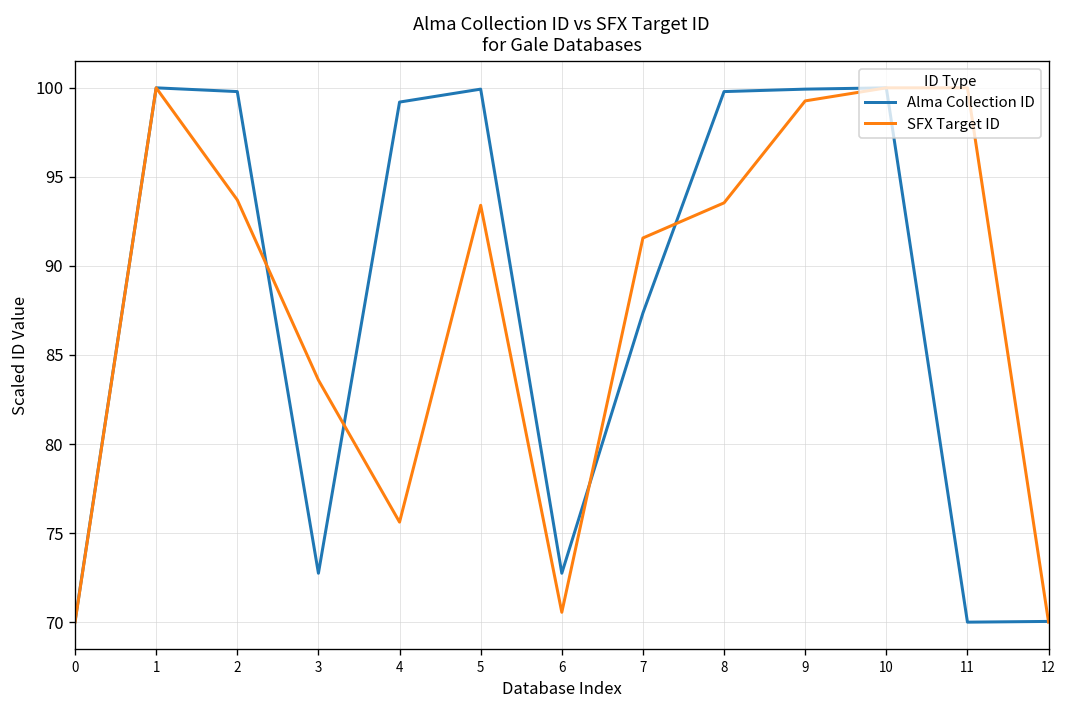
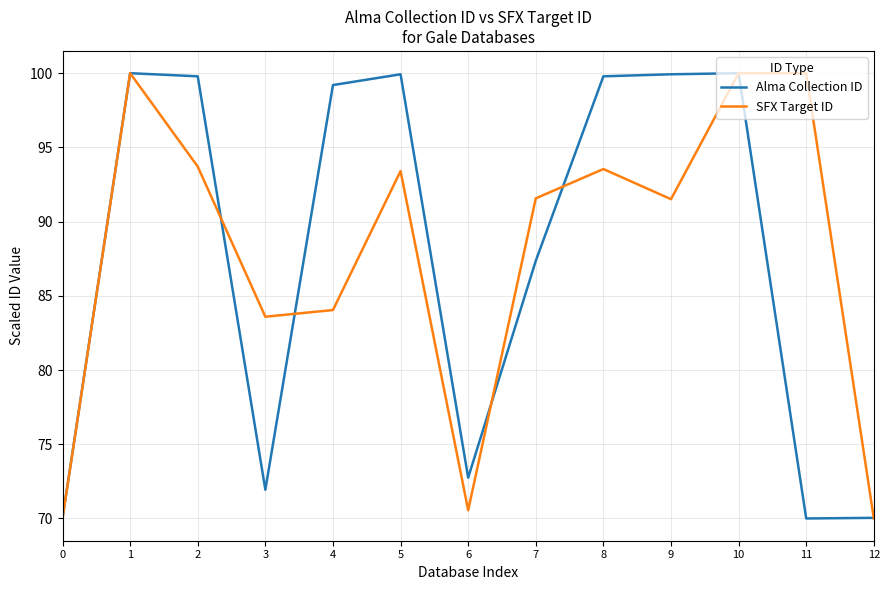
Alma Collection ID, 3: 72.7 -> 71.9
SFX Target ID, 4: 75.6 -> 84.0
SFX Target ID, 9: 99.3 -> 91.5
